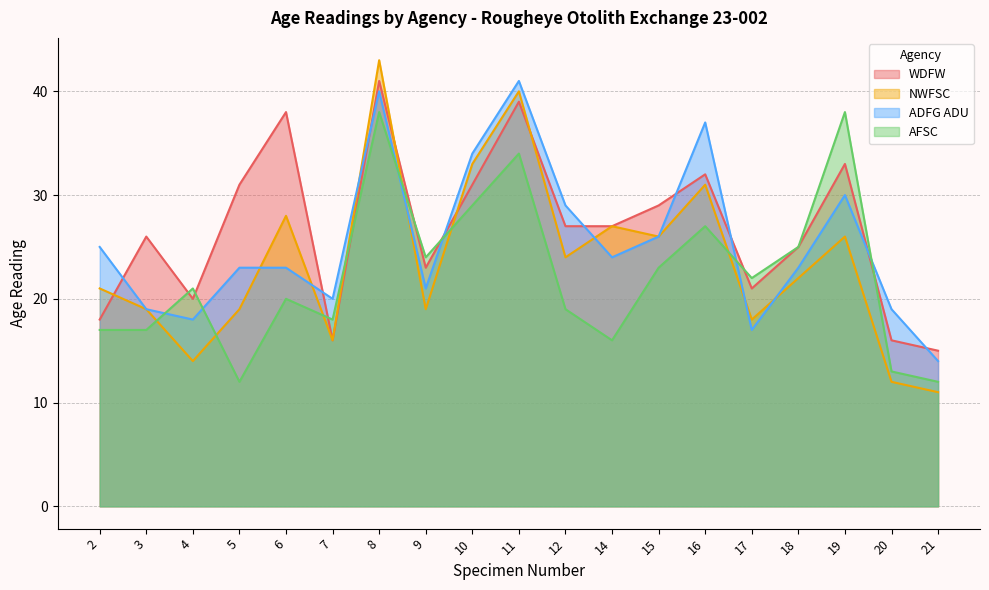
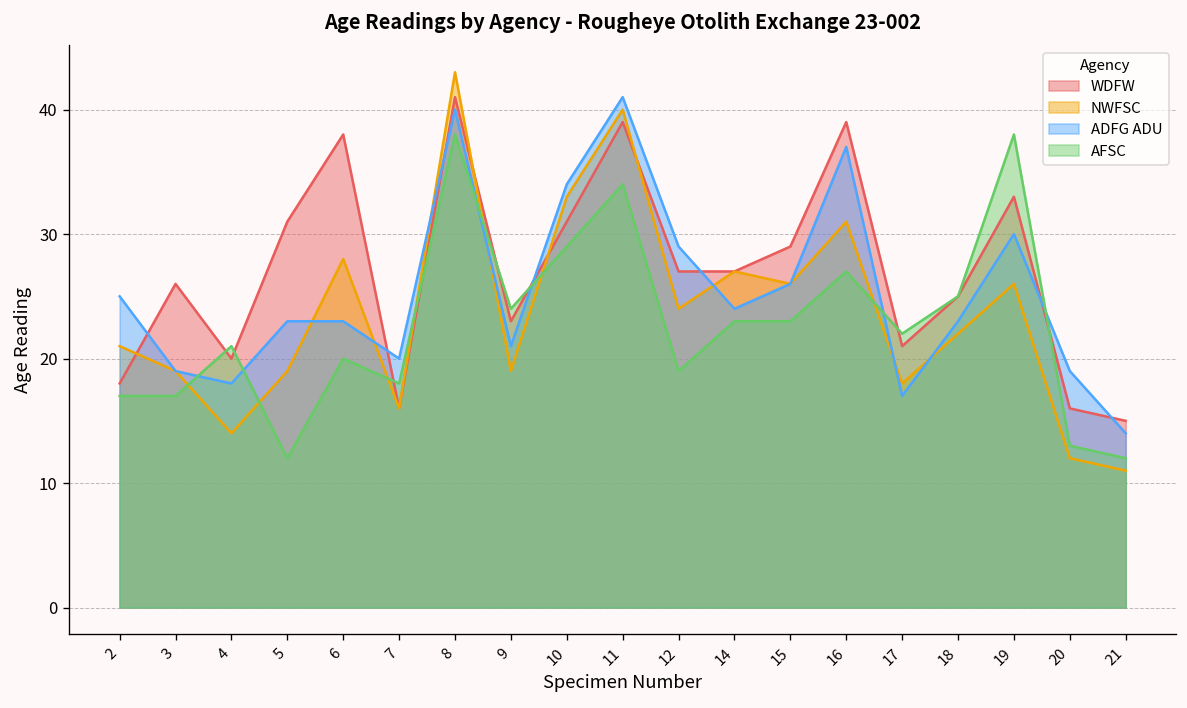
AFSC, 14: 16 -> 23
WDFW, 16: 32 -> 39
